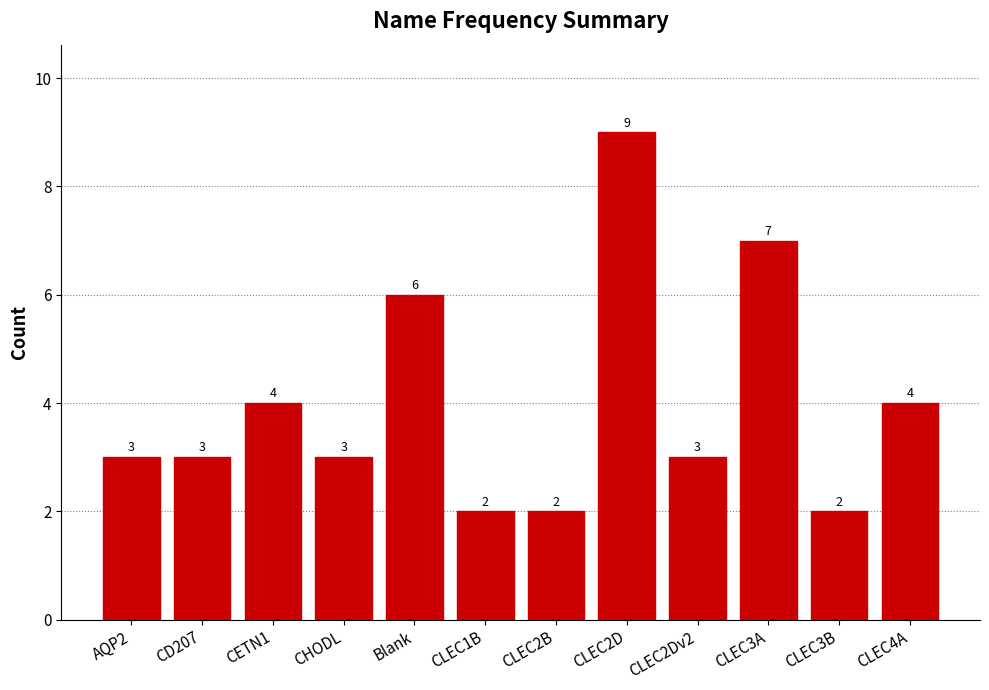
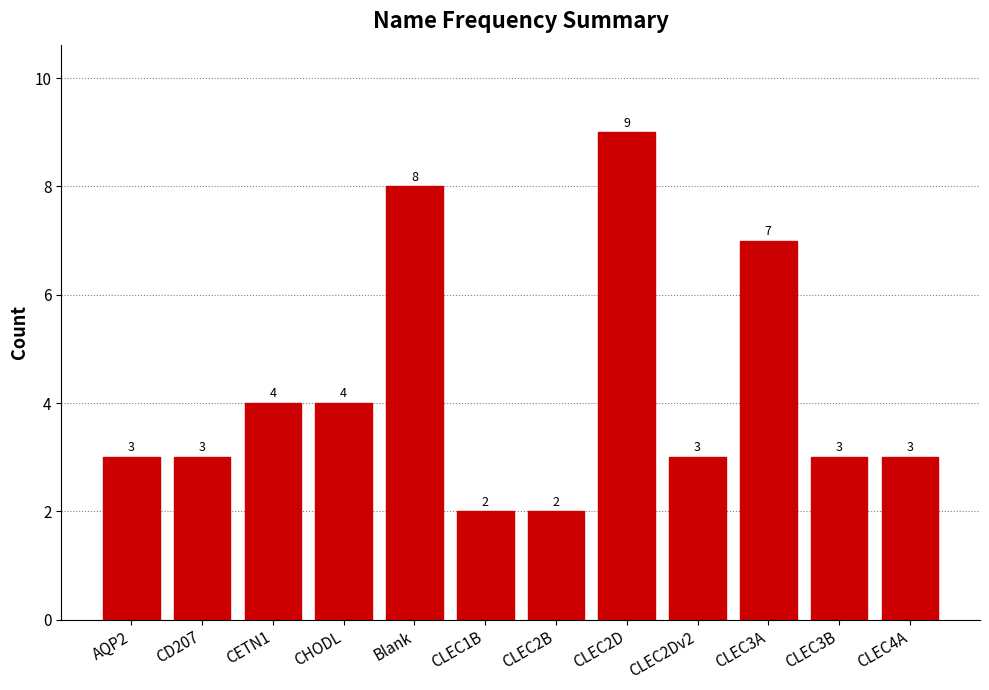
CHODL: 3 -> 4
Blank: 6 -> 8
CLEC3B: 2 -> 3
CLEC4A: 4 -> 3
